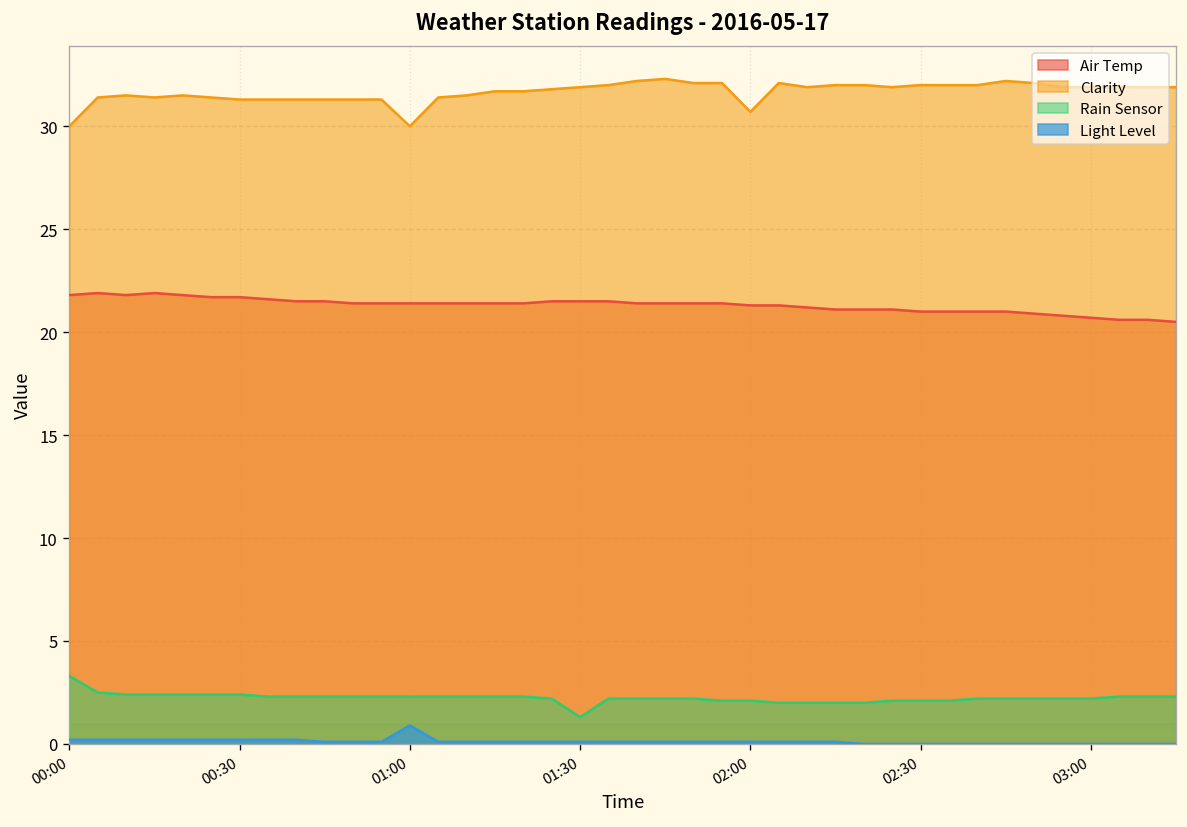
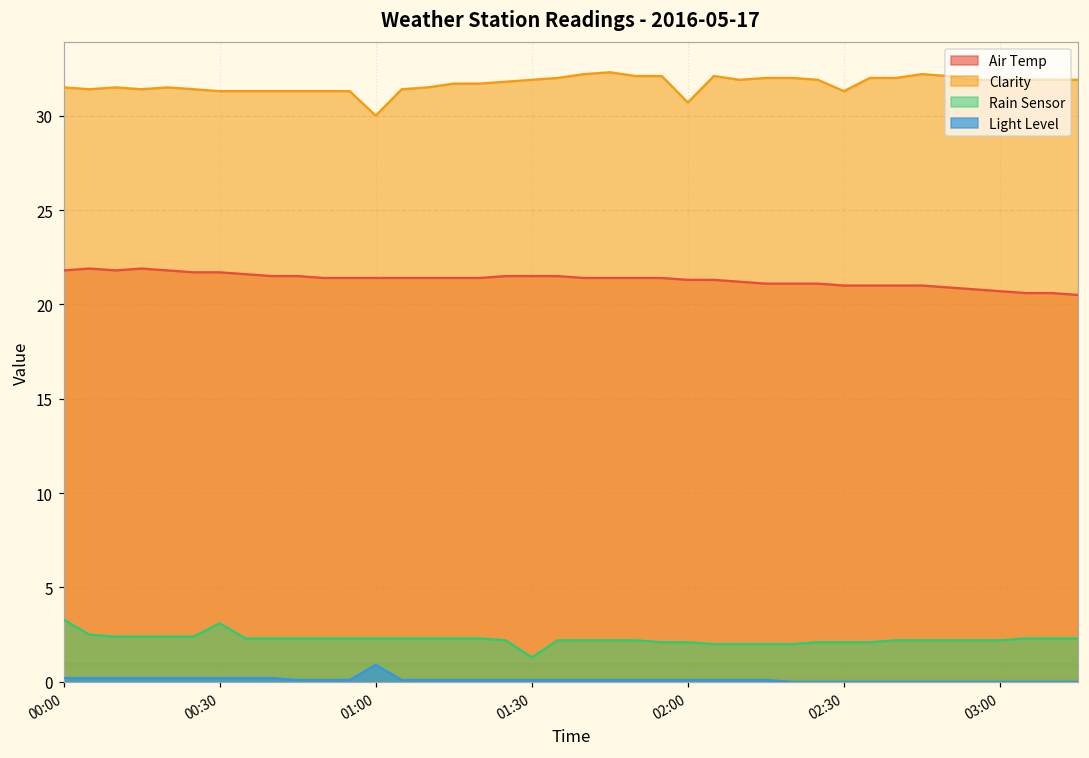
Clarity, 00:00: 30.0 -> 31.5
Rain Sensor, 00:30: 2.4 -> 3.1
Clarity, 02:30: 32.0 -> 31.3
